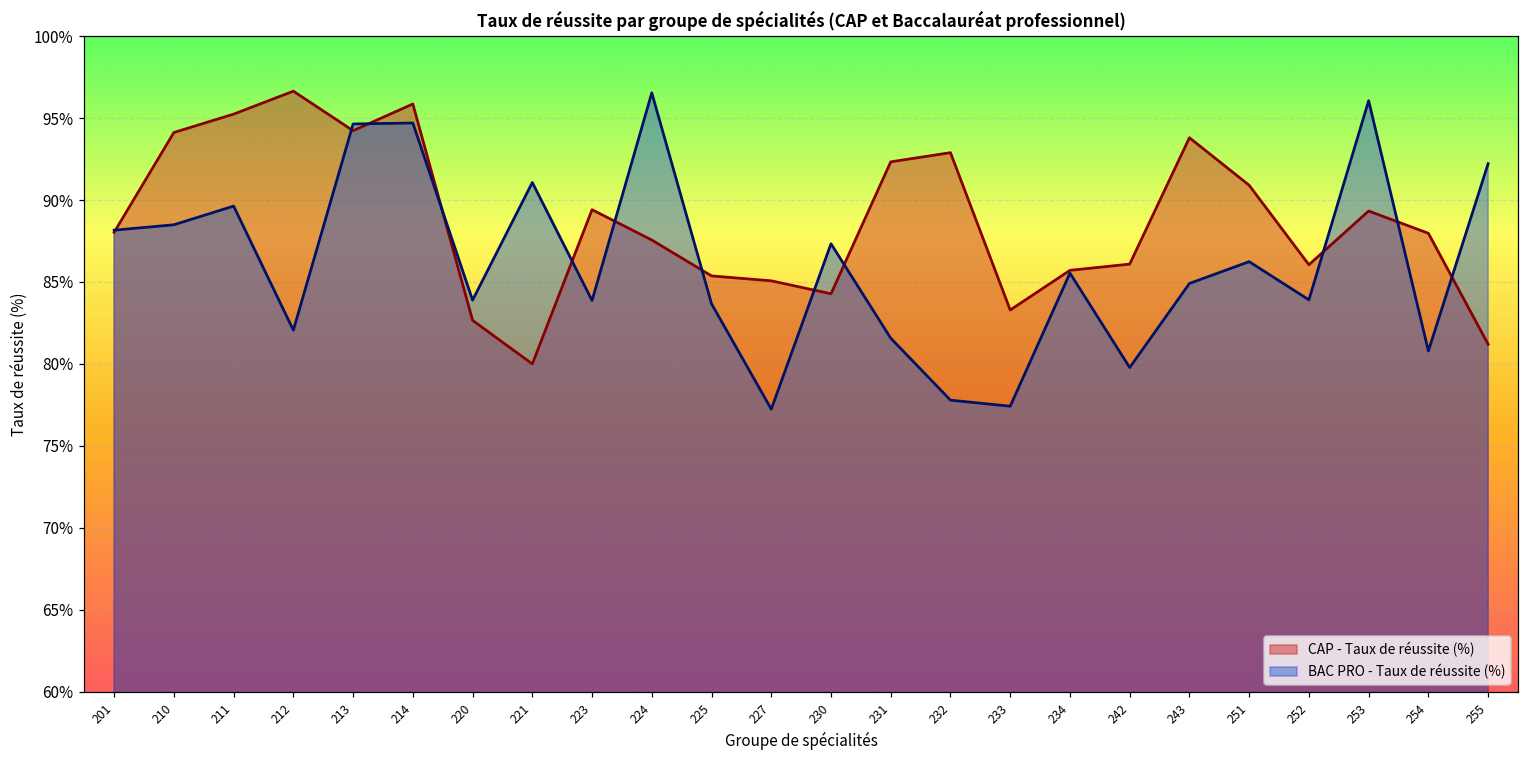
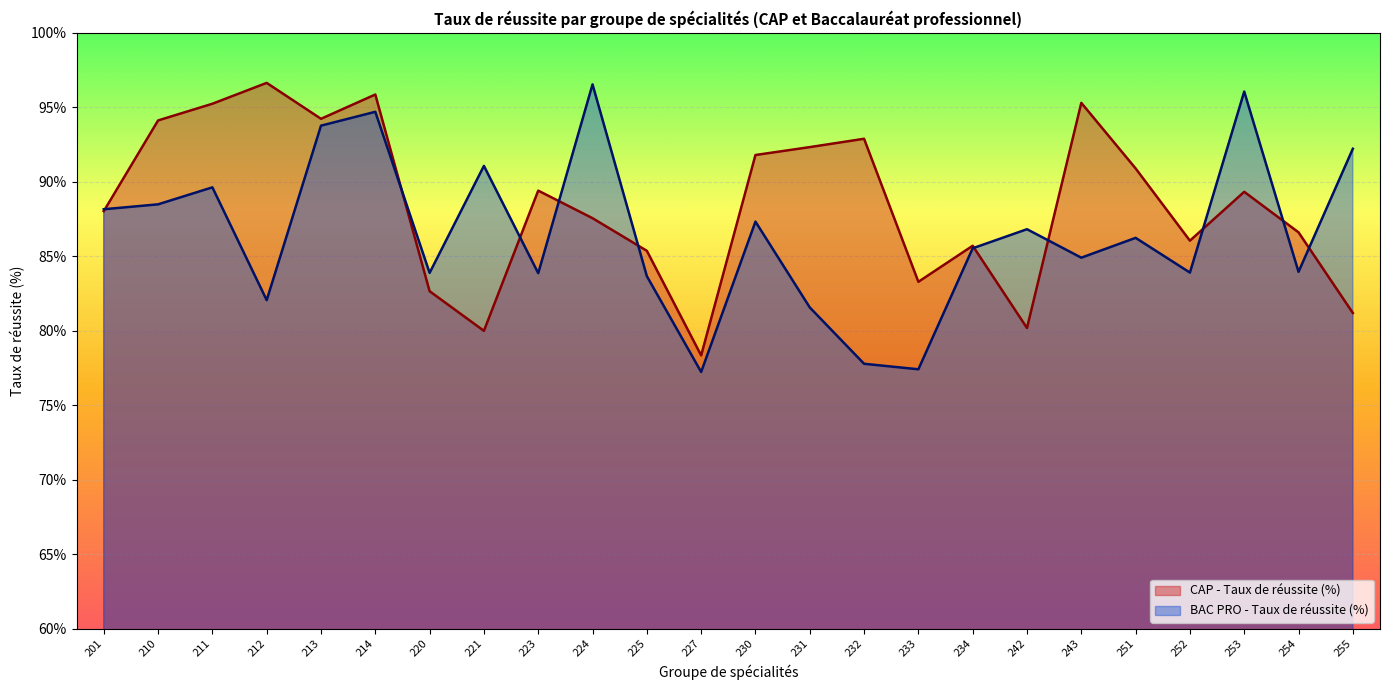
BAC PRO - Taux de réussite (%), 213: 94.6% -> 93.8%
CAP - Taux de réussite (%), 227: 85.1% -> 78.4%
CAP - Taux de réussite (%), 230: 84.3% -> 91.8%
CAP - Taux de réussite (%), 242: 86.1% -> 80.2%
BAC PRO - Taux de réussite (%), 242: 79.8% -> 86.8%
CAP - Taux de réussite (%), 243: 93.8% -> 95.3%
CAP - Taux de réussite (%), 254: 88.0% -> 86.6%
BAC PRO - Taux de réussite (%), 254: 80.8% -> 84.0%
